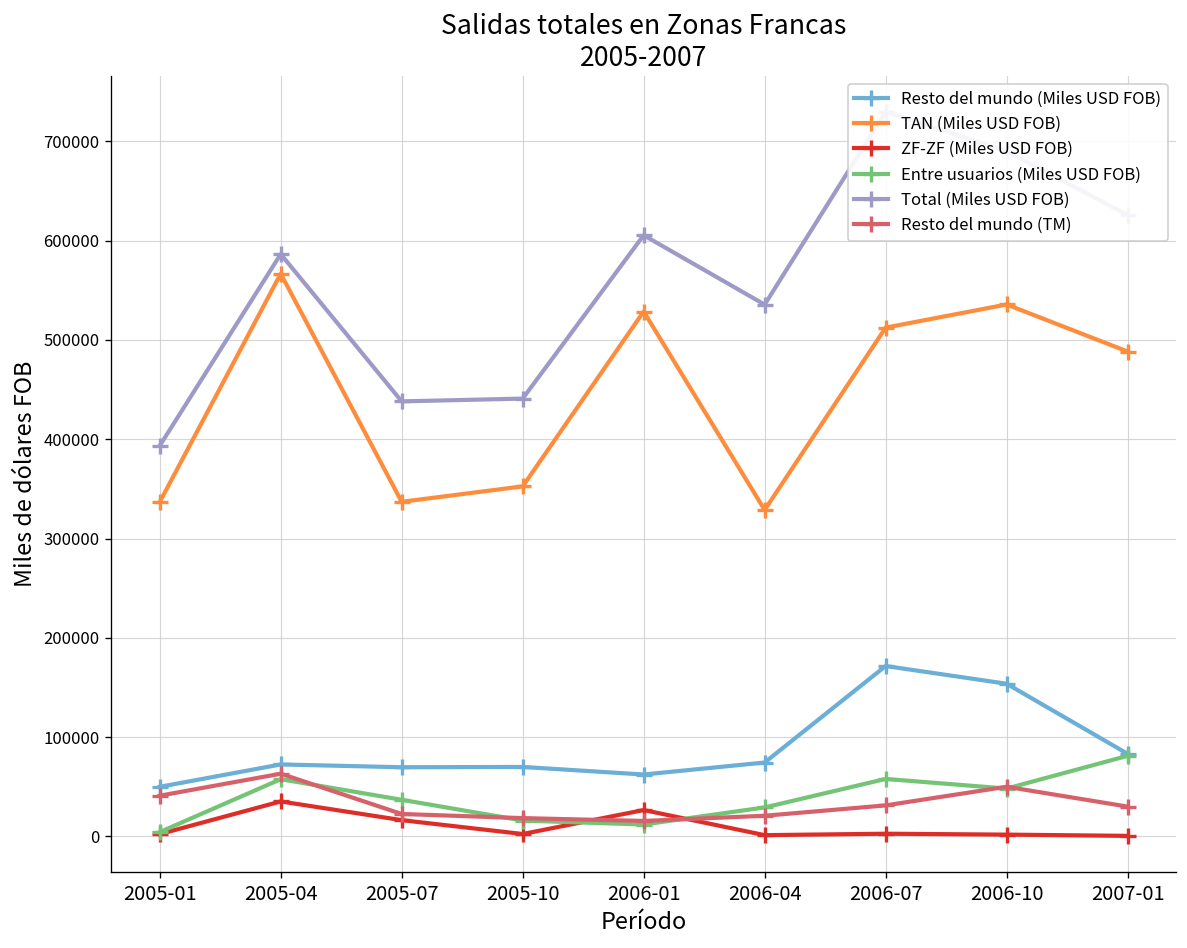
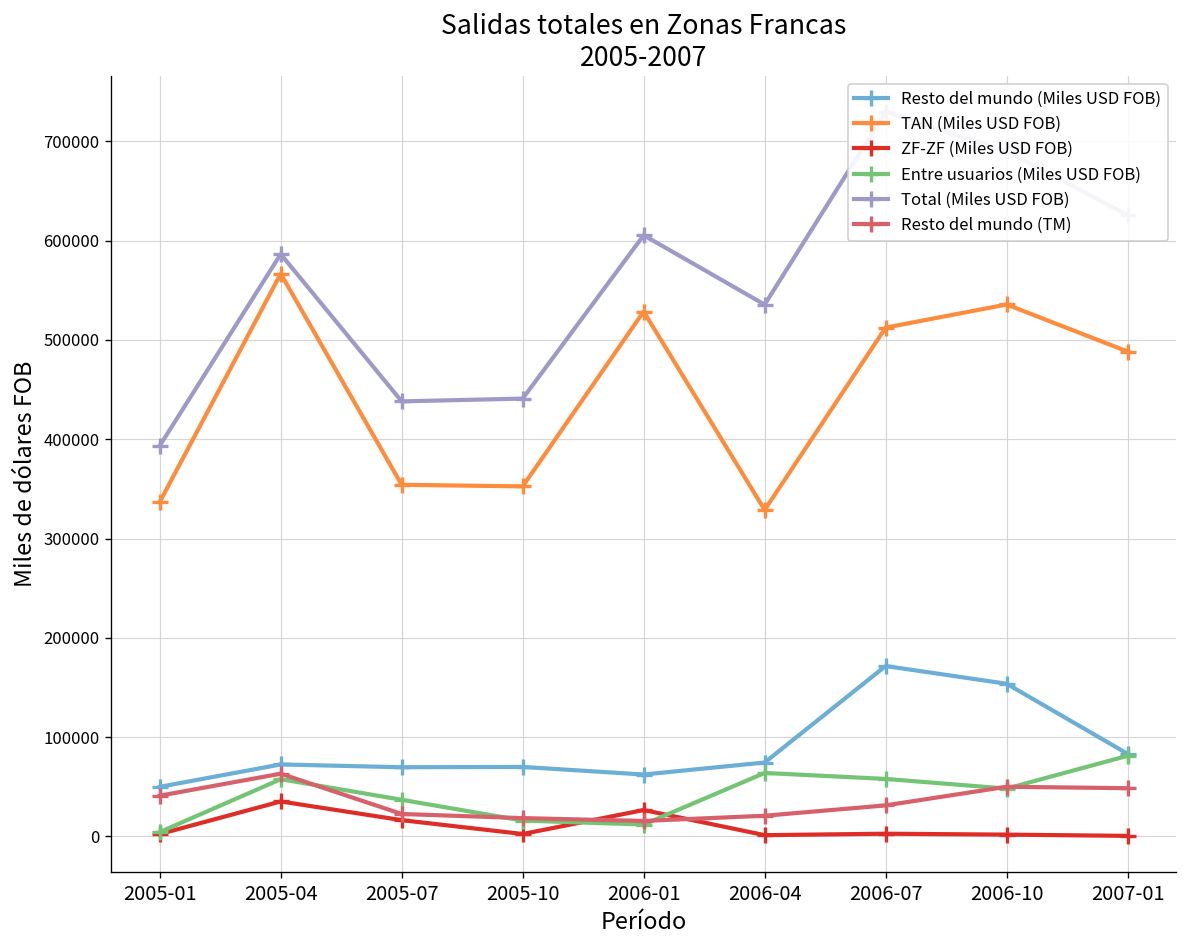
TAN (Miles USD FOB), 2005-07: 340000 -> 350000
Entre usuarios (Miles USD FOB), 2006-04: 30000 -> 60000
Resto del mundo (TM), 2007-01: 30000 -> 50000
